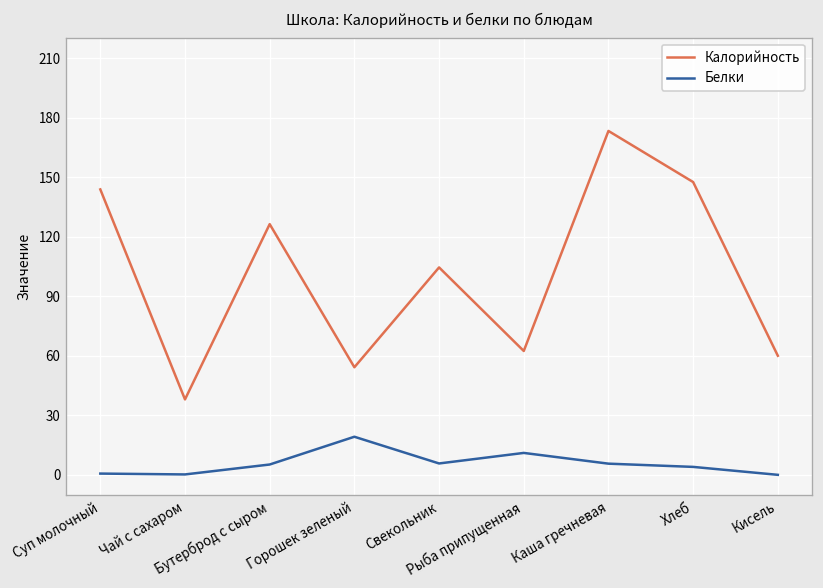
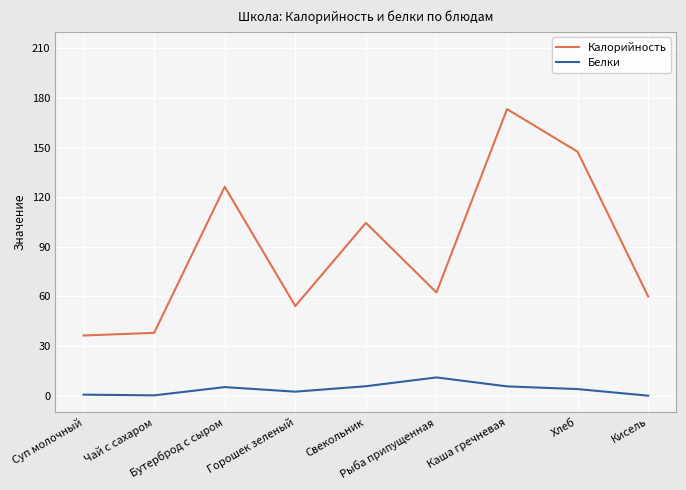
Калорийность, Суп молочный: 144 -> 36
Белки, Горошек зеленый: 19 -> 2
